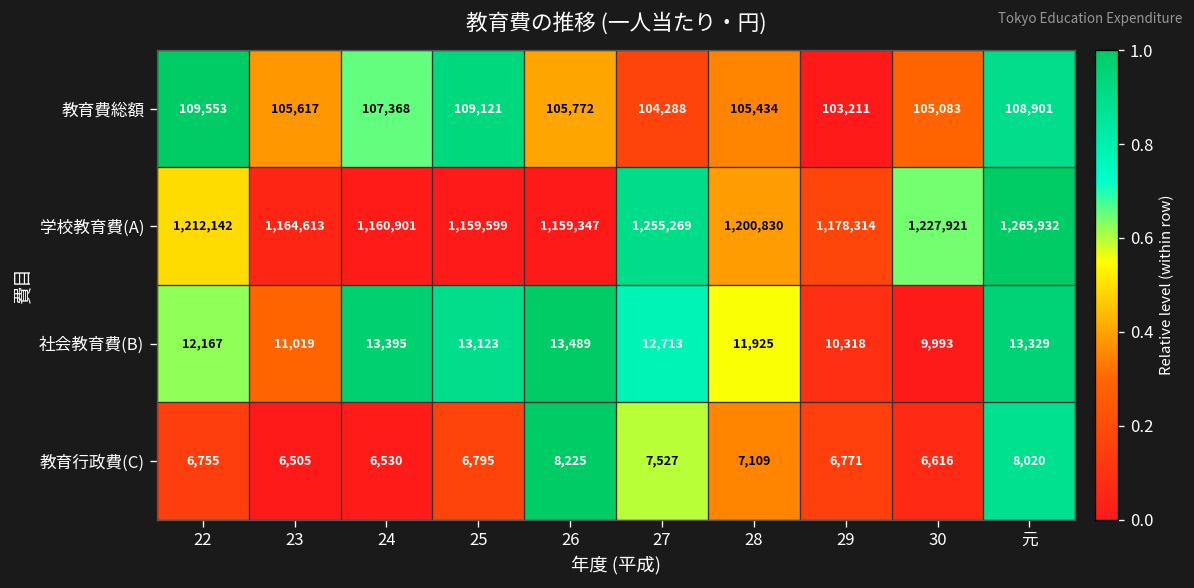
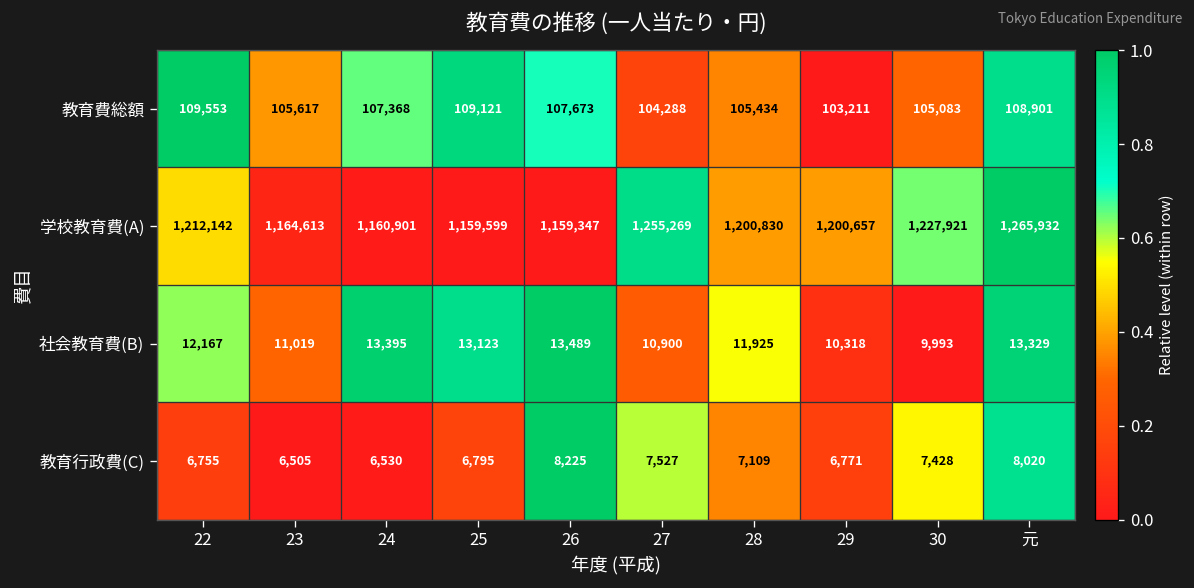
教育費総額, 26: 105,772 -> 107,673
学校教育費(A), 29: 1,178,314 -> 1,200,657
社会教育費(B), 27: 12,713 -> 10,900
教育行政費(C), 30: 6,616 -> 7,428
